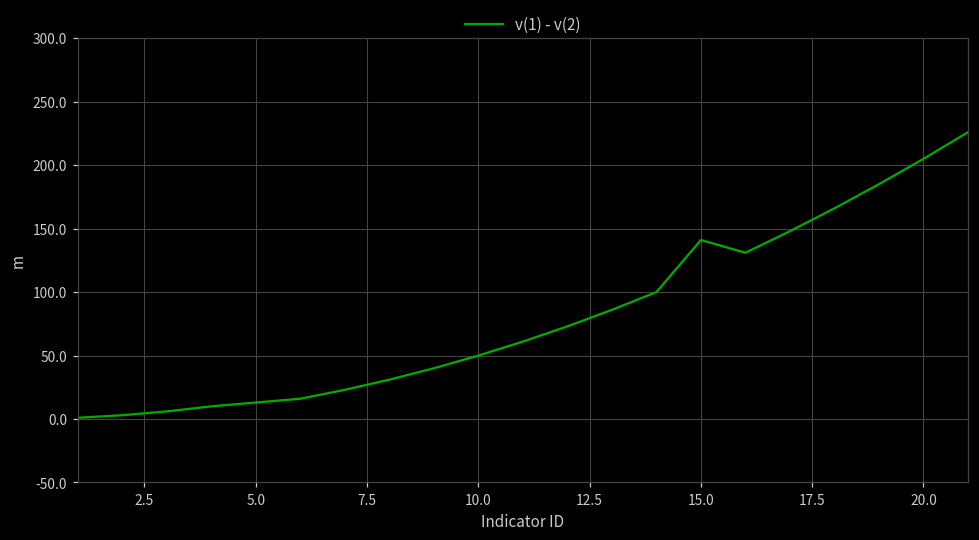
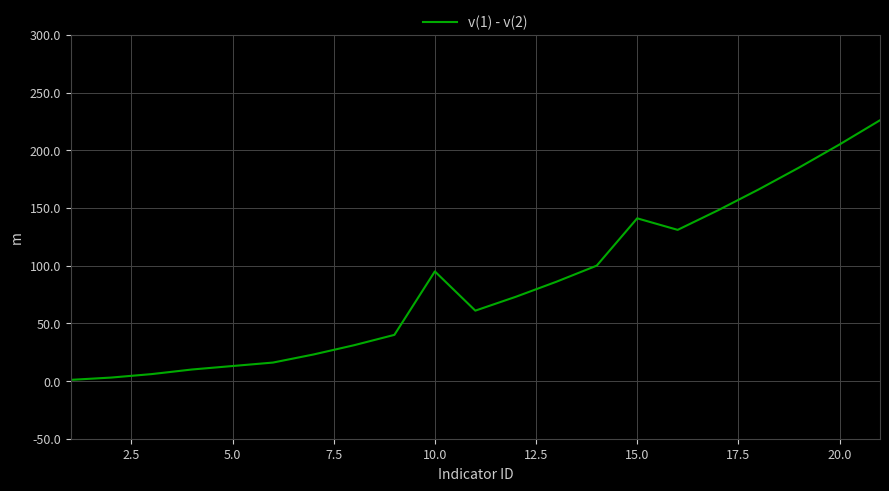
10.0: 50 -> 95
